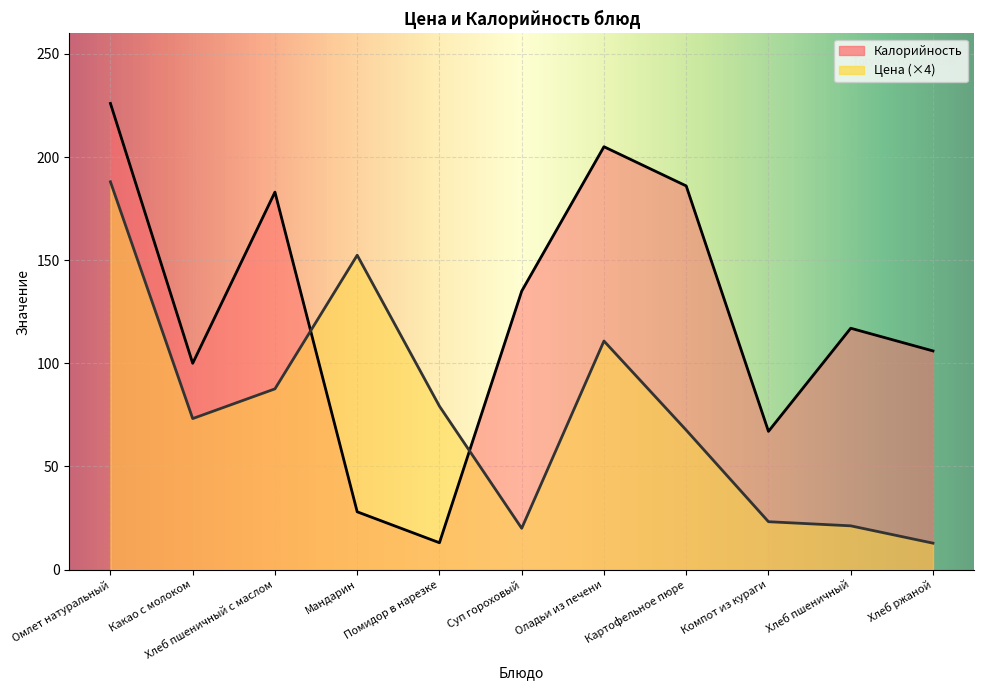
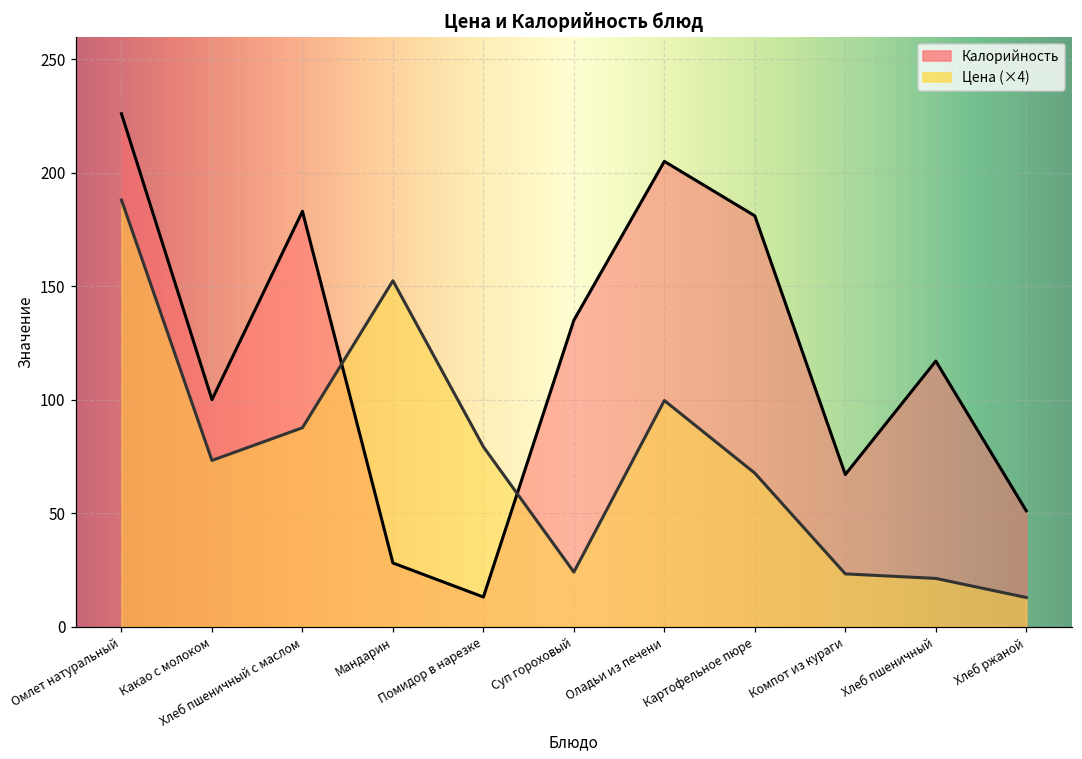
Цена (×4), Суп гороховый: 20 -> 24
Цена (×4), Оладьи из печени: 111 -> 100
Калорийность, Картофельное пюре: 186 -> 181
Калорийность, Хлеб ржаной: 106 -> 51
